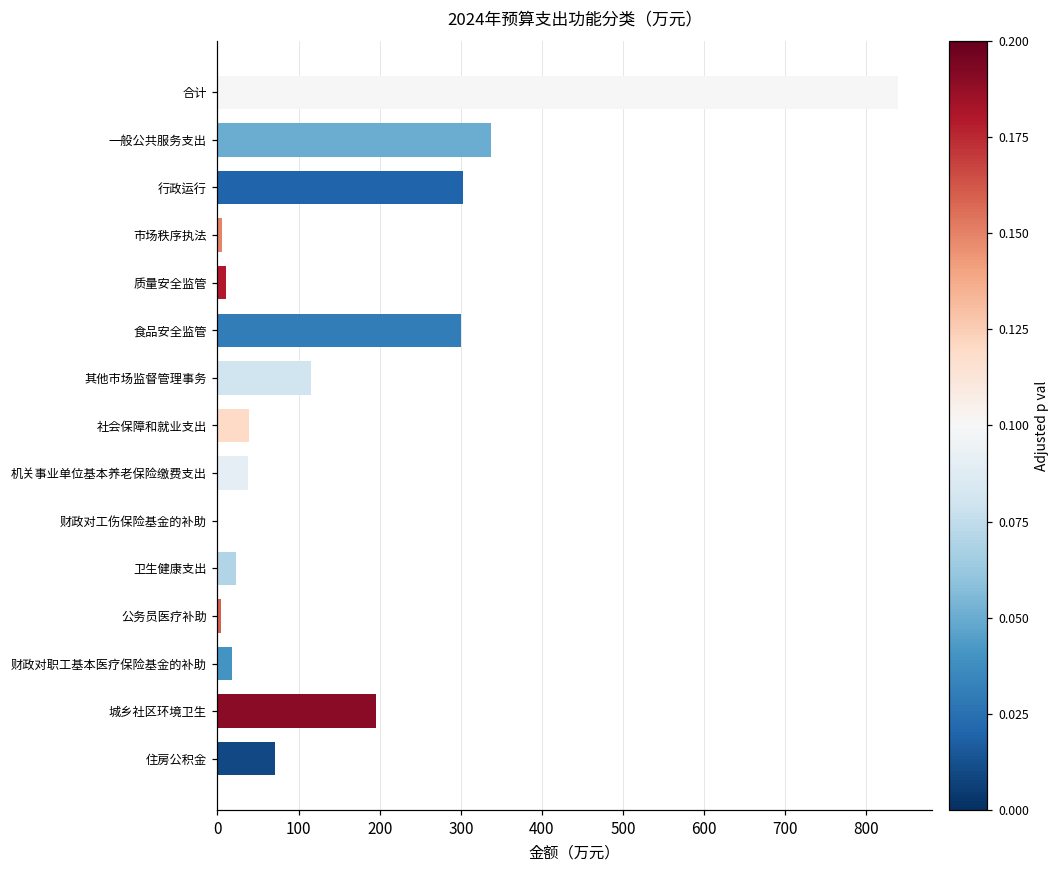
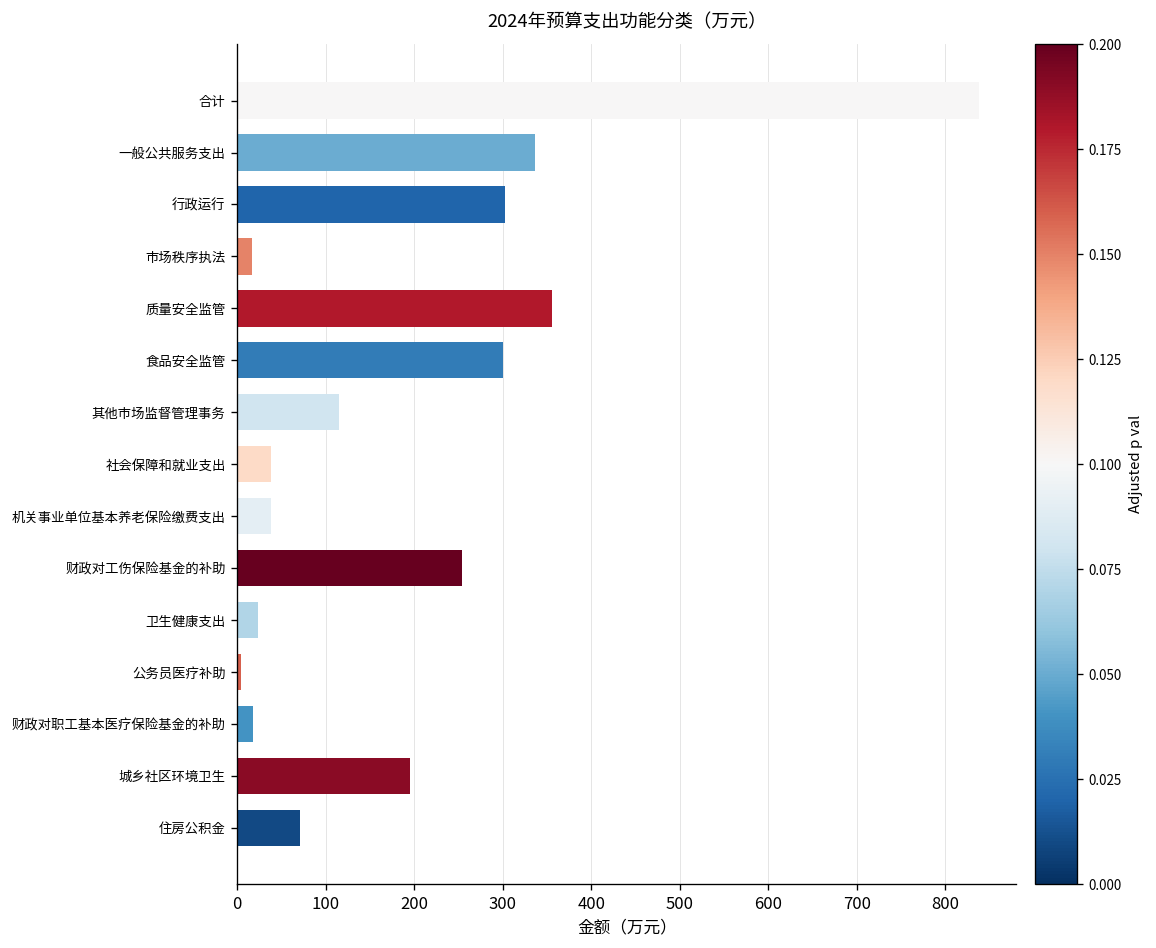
市场秩序执法: 10 -> 20
质量安全监管: 10 -> 360
财政对工伤保险基金的补助: 0 -> 250
